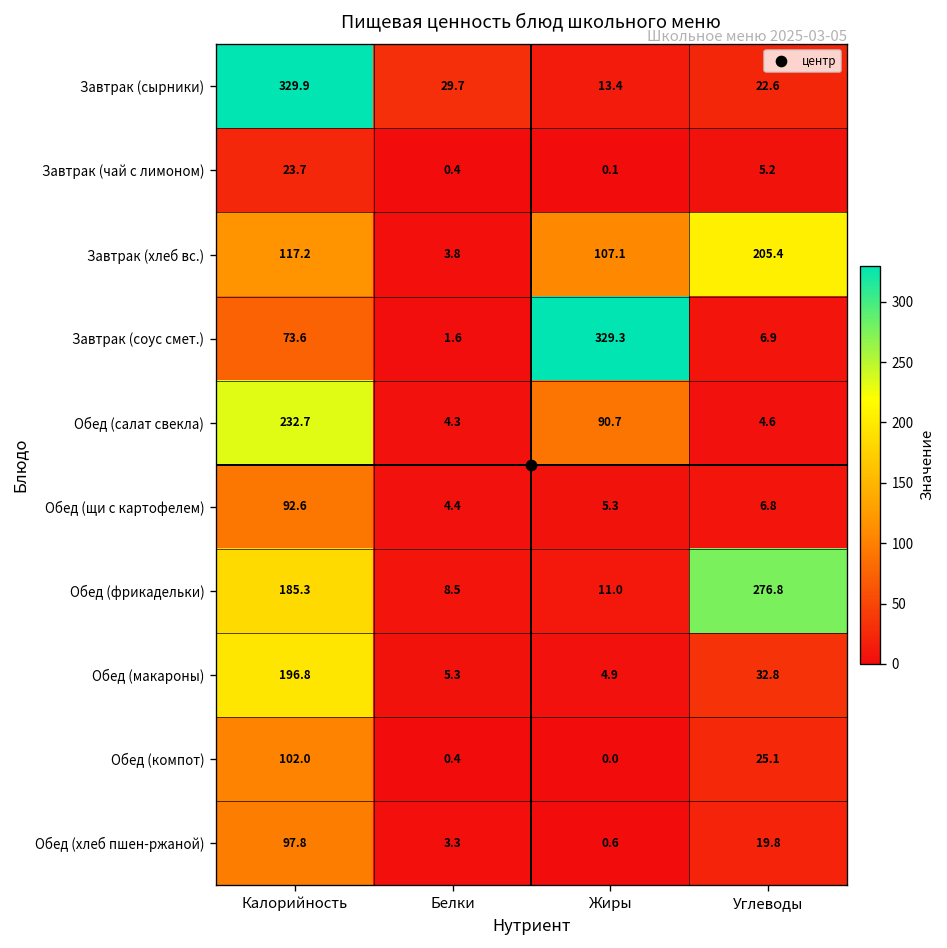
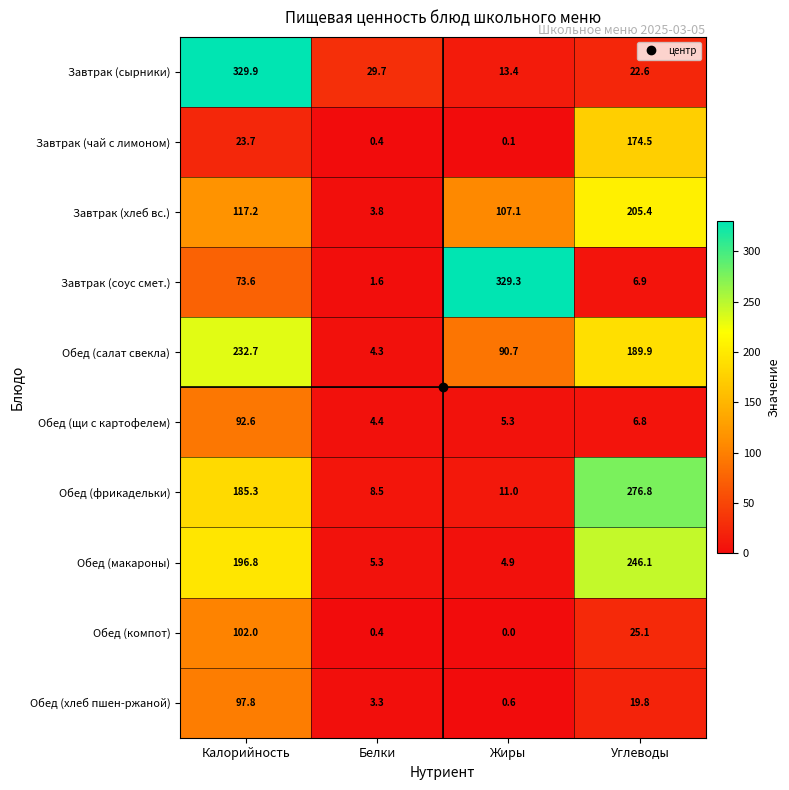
Завтрак (чай с лимоном), Углеводы: 5.2 -> 174.5
Обед (салат свекла), Углеводы: 4.6 -> 189.9
Обед (макароны), Углеводы: 32.8 -> 246.1
